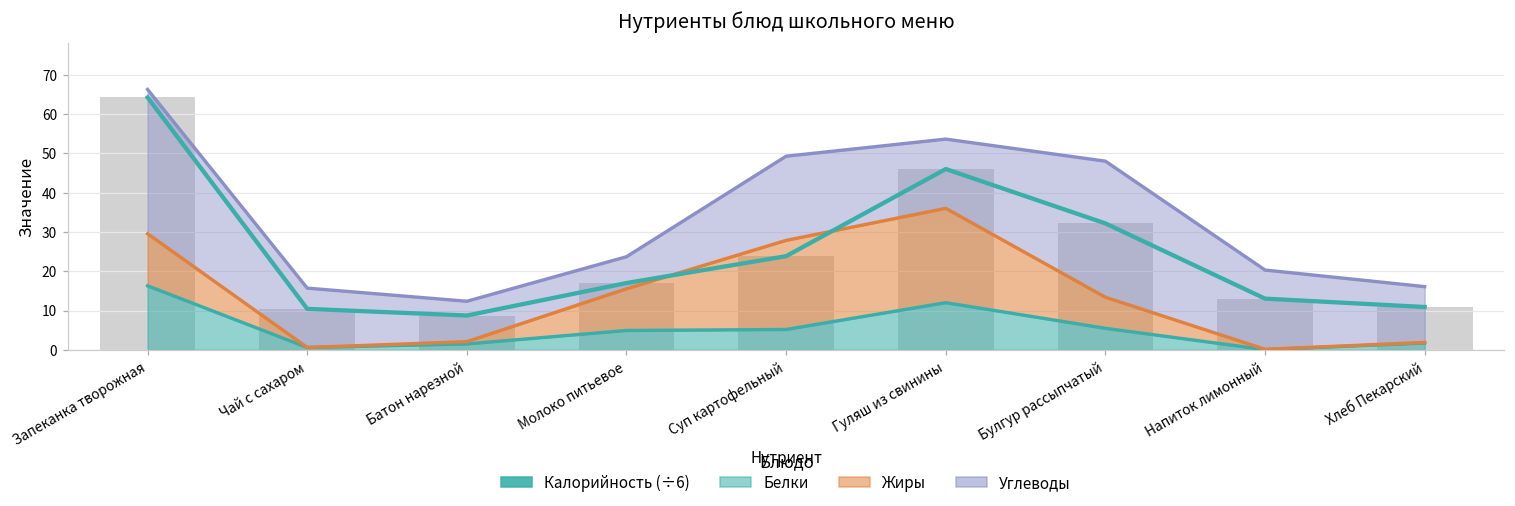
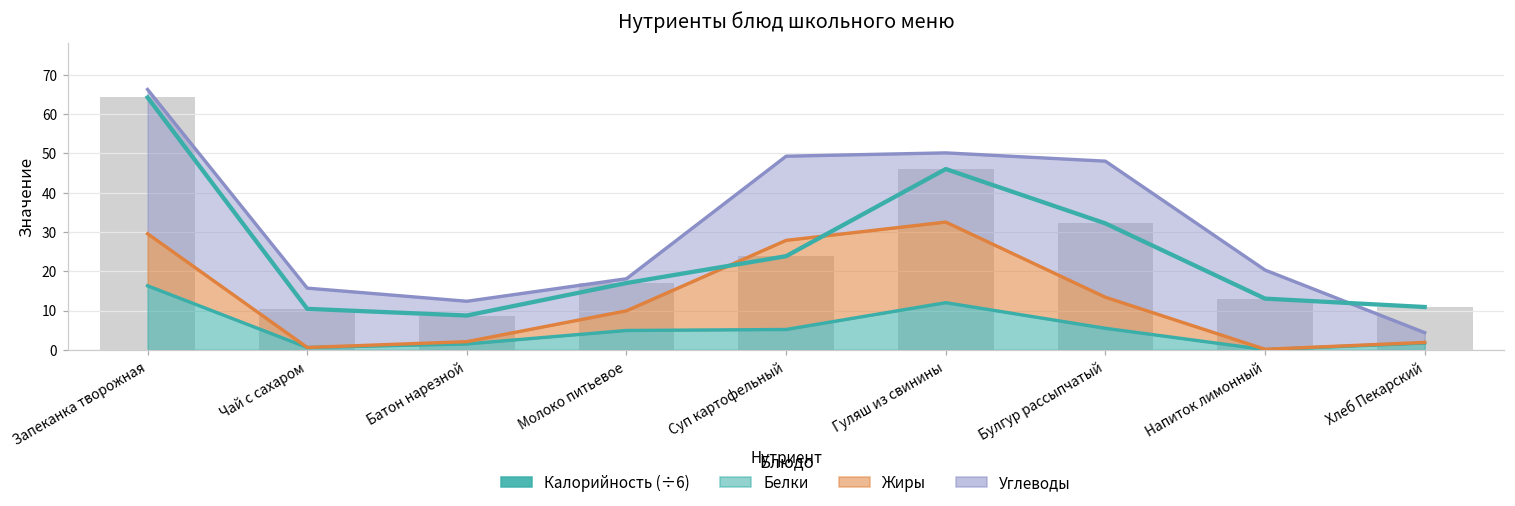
Жиры, Молоко питьевое: 11 -> 5
Жиры, Гуляш из свинины: 24 -> 21
Углеводы, Хлеб Пекарский: 14 -> 2
